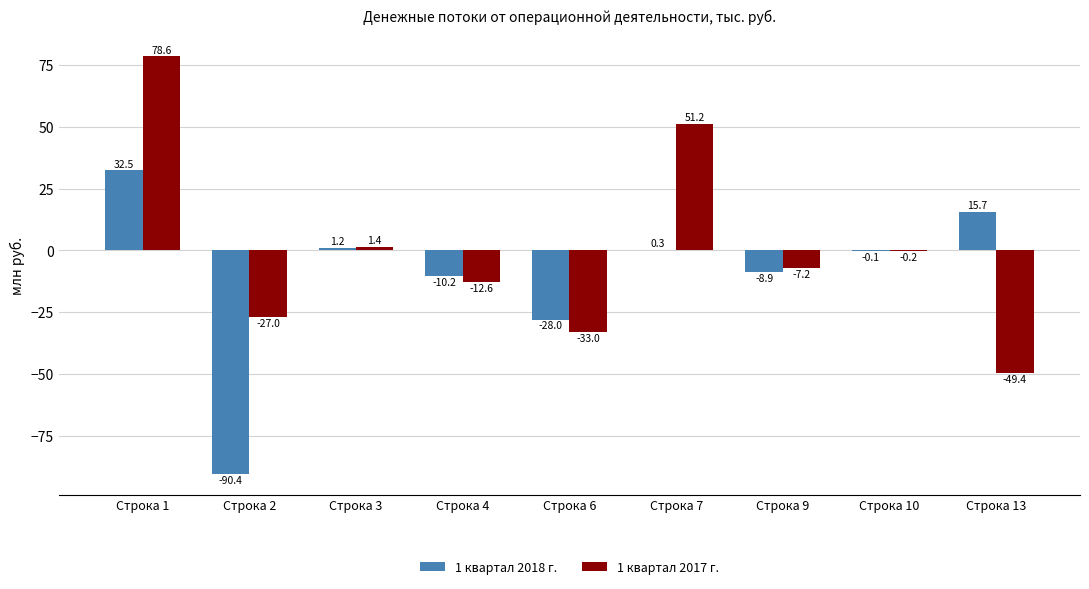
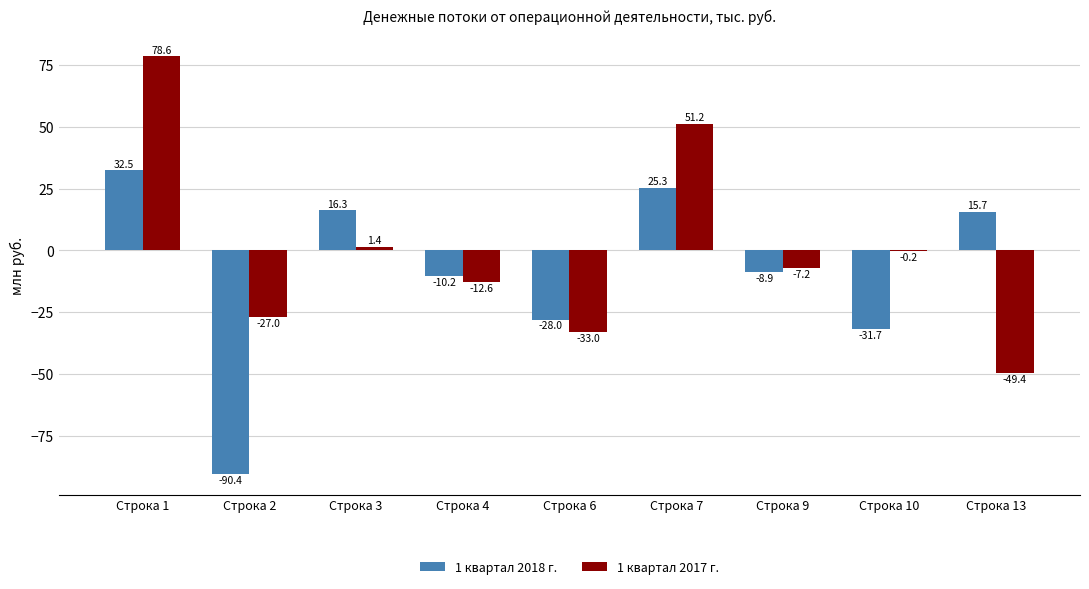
1 квартал 2018 г., Строка 3: 1.2 -> 16.3
1 квартал 2018 г., Строка 7: 0.3 -> 25.3
1 квартал 2018 г., Строка 10: -0.1 -> -31.7
